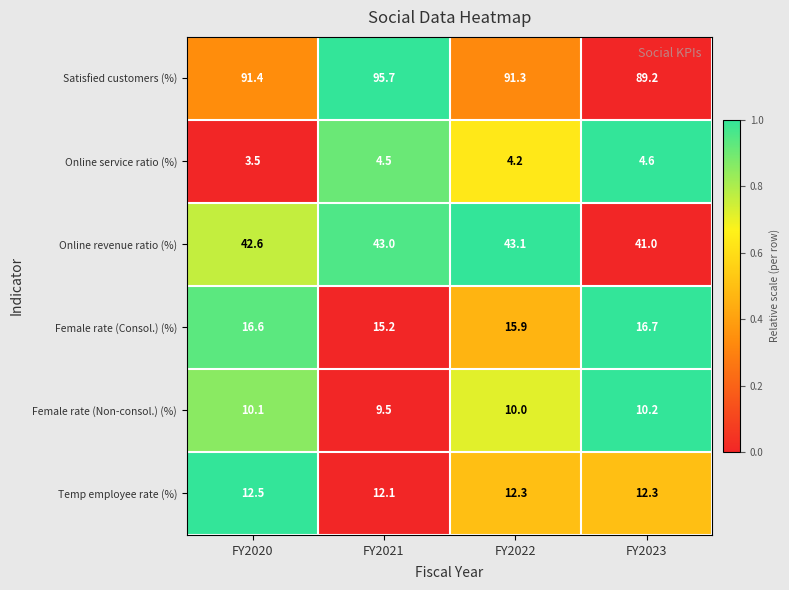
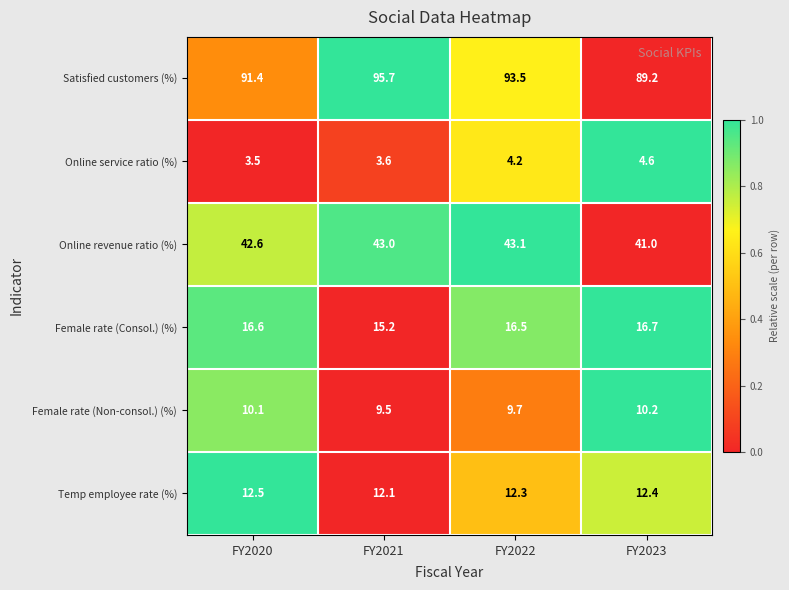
Satisfied customers (%), FY2022: 91.3 -> 93.5
Online service ratio (%), FY2021: 4.5 -> 3.6
Female rate (Consol.) (%), FY2022: 15.9 -> 16.5
Female rate (Non-consol.) (%), FY2022: 10.0 -> 9.7
Temp employee rate (%), FY2023: 12.3 -> 12.4
